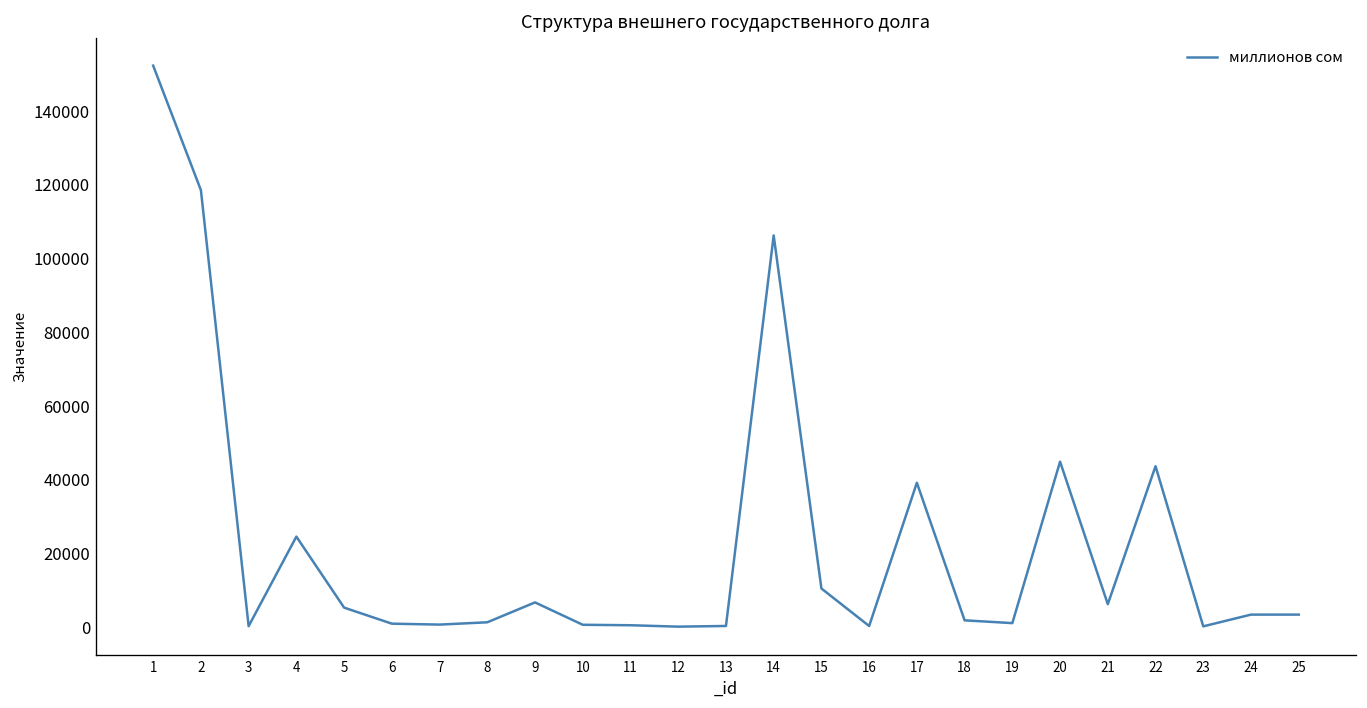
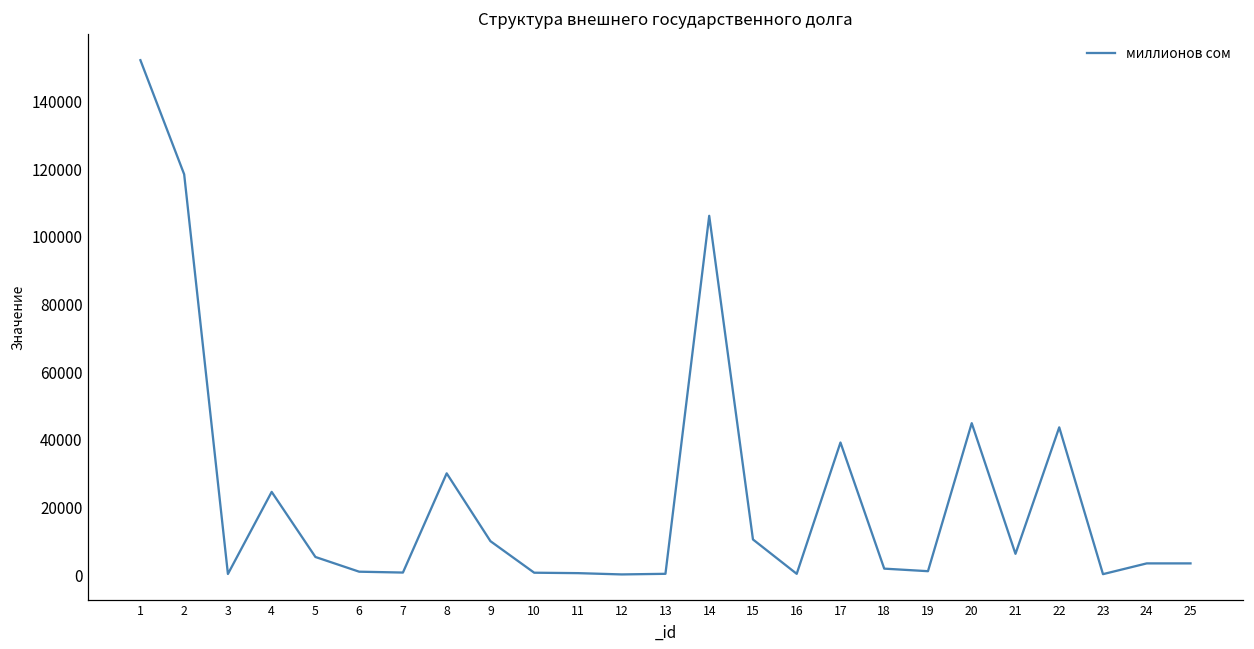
8: 1000 -> 30000
9: 7000 -> 10000
